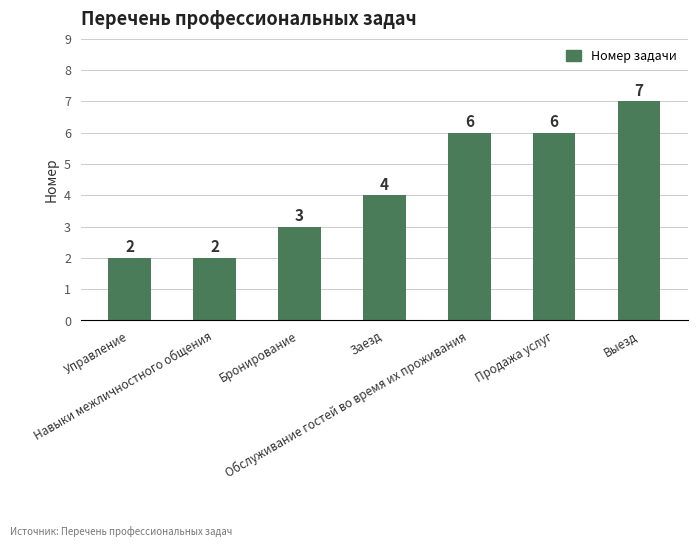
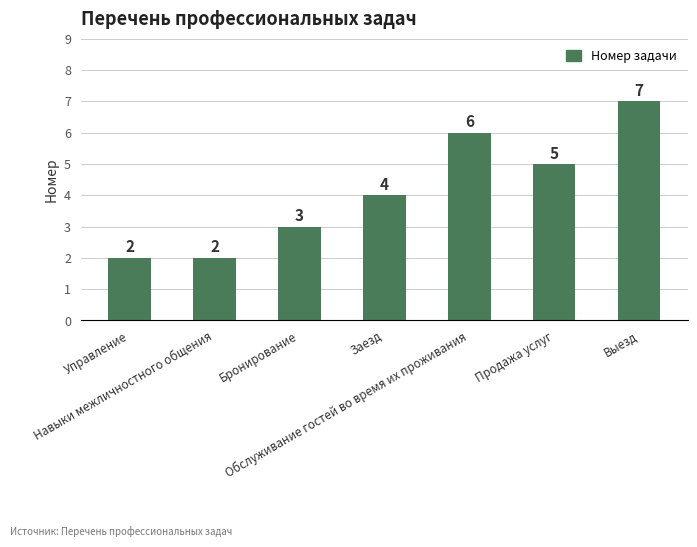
Продажа услуг: 6 -> 5
